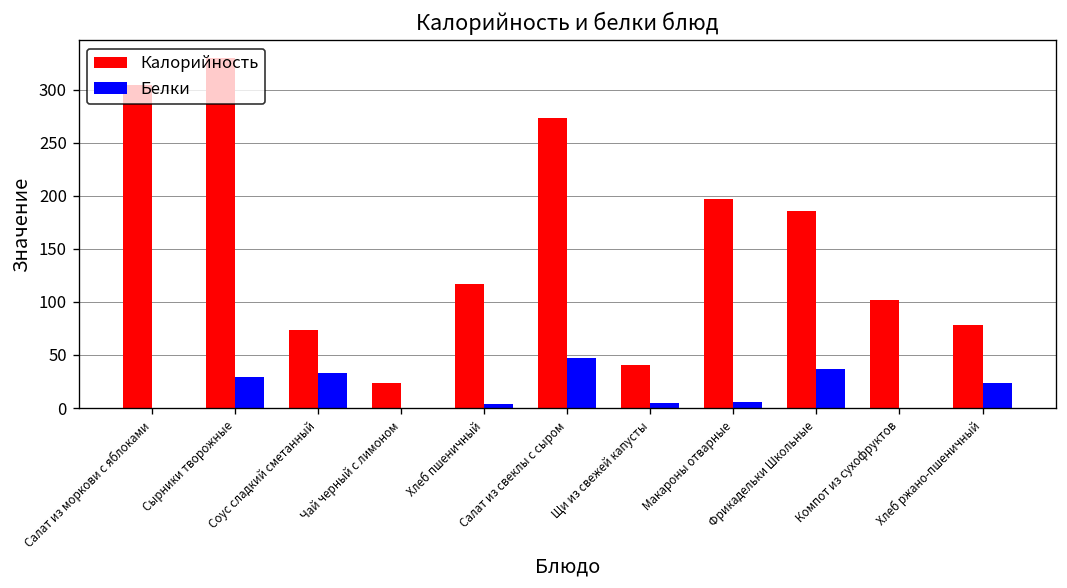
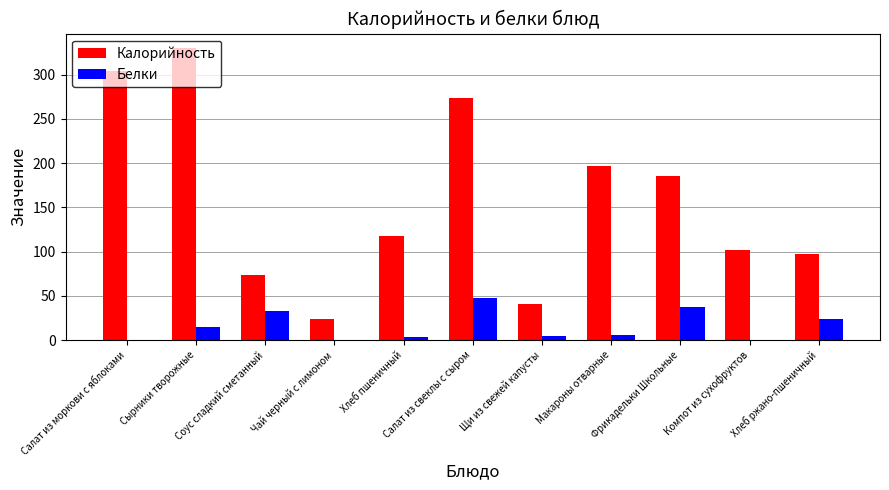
Белки, Сырники творожные: 30 -> 20
Калорийность, Хлеб ржано-пшеничный: 80 -> 100
